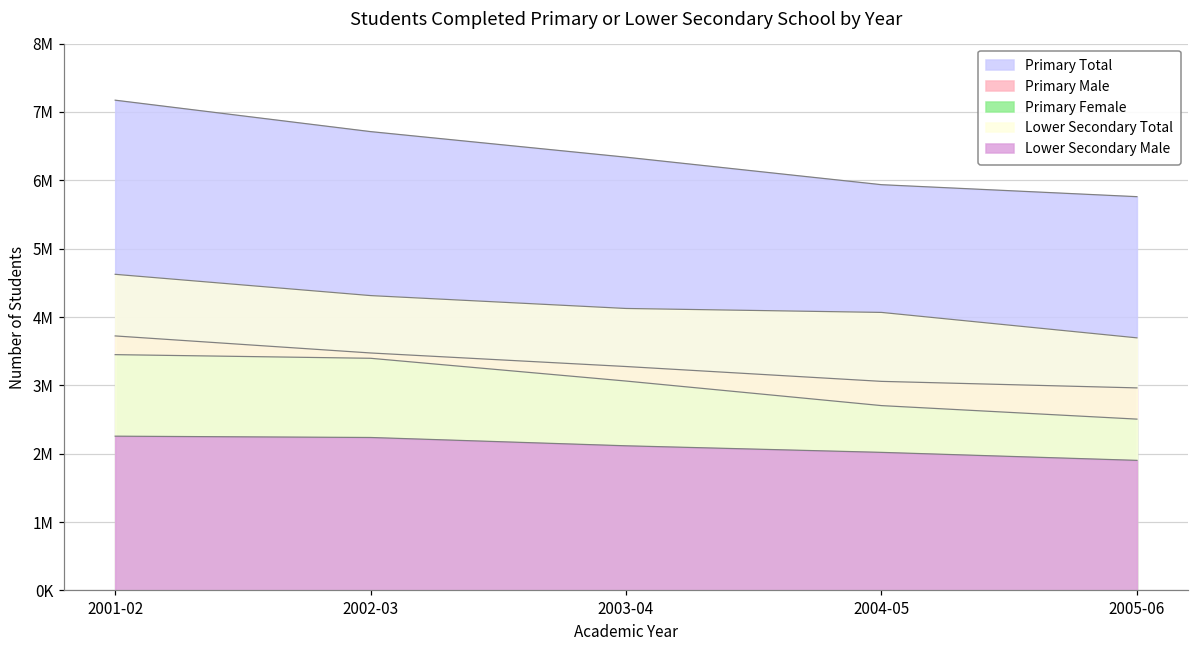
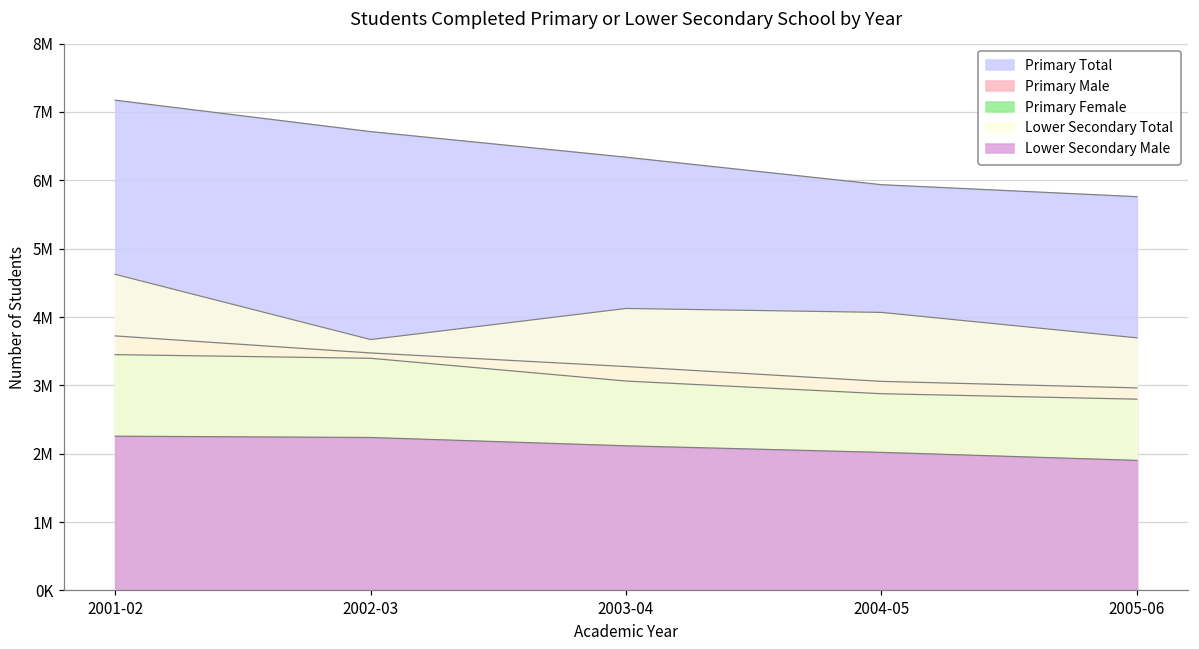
Lower Secondary Total, 2002-03: 4300000 -> 3700000
Primary Female, 2004-05: 2700000 -> 2900000
Primary Female, 2005-06: 2500000 -> 2800000
